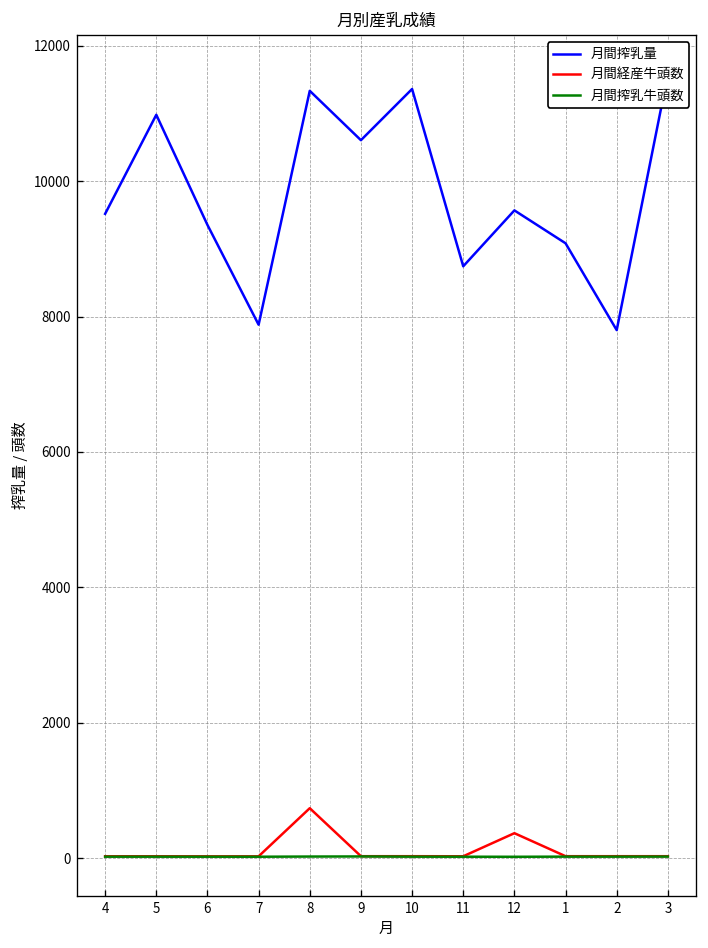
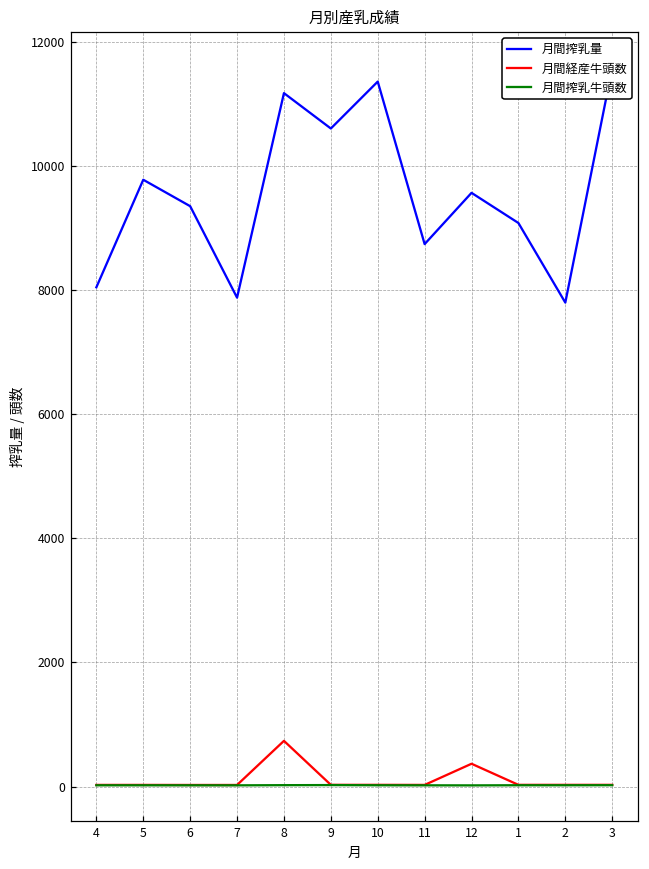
月間搾乳量, 4: 9500 -> 8000
月間搾乳量, 5: 11000 -> 9800
月間搾乳量, 8: 11300 -> 11200
